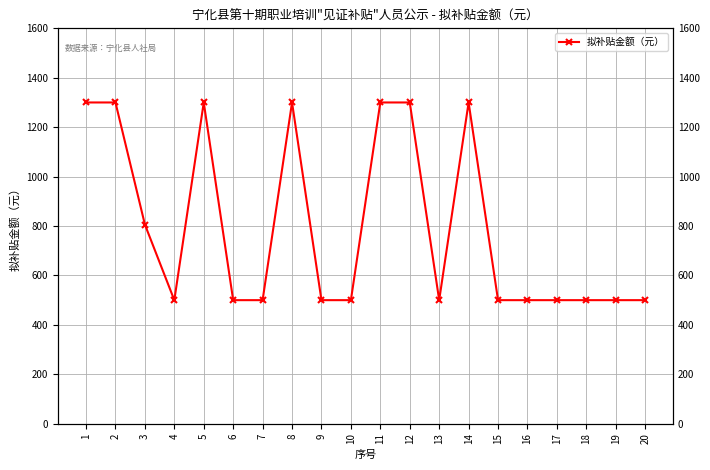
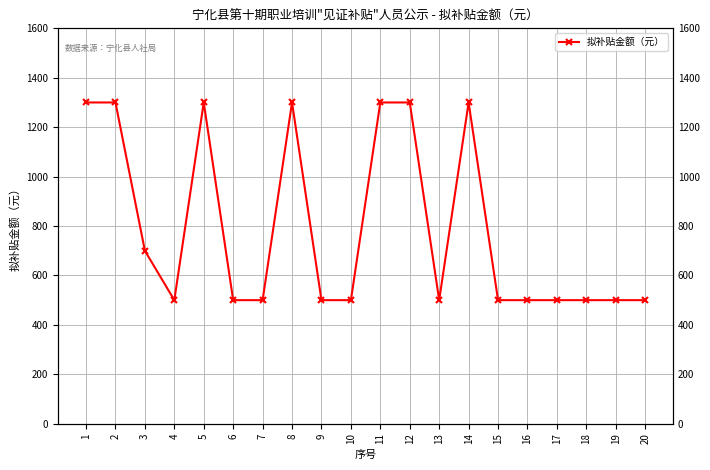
3: 810 -> 700
